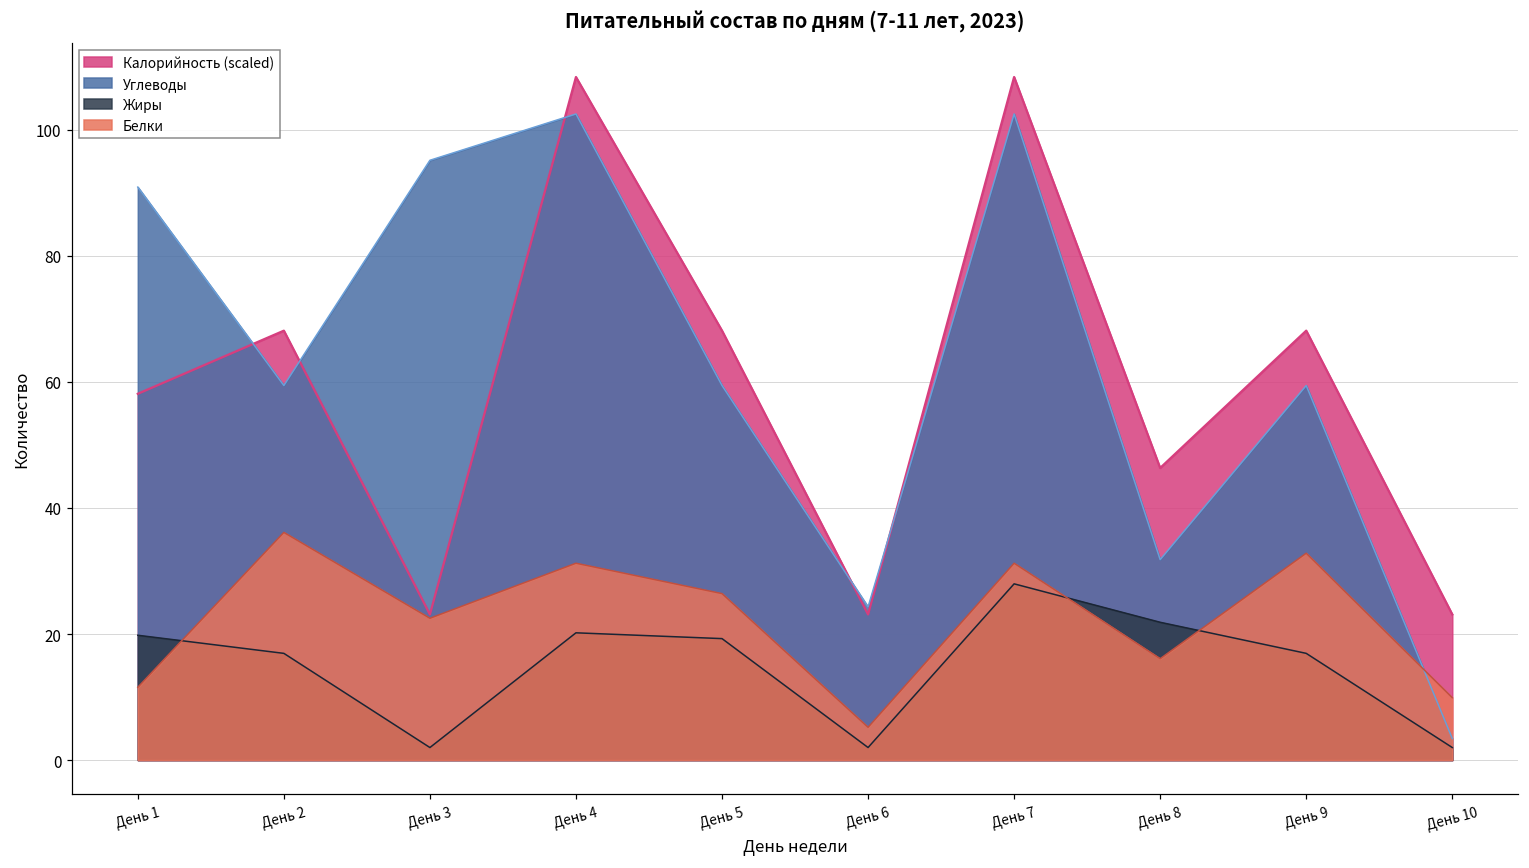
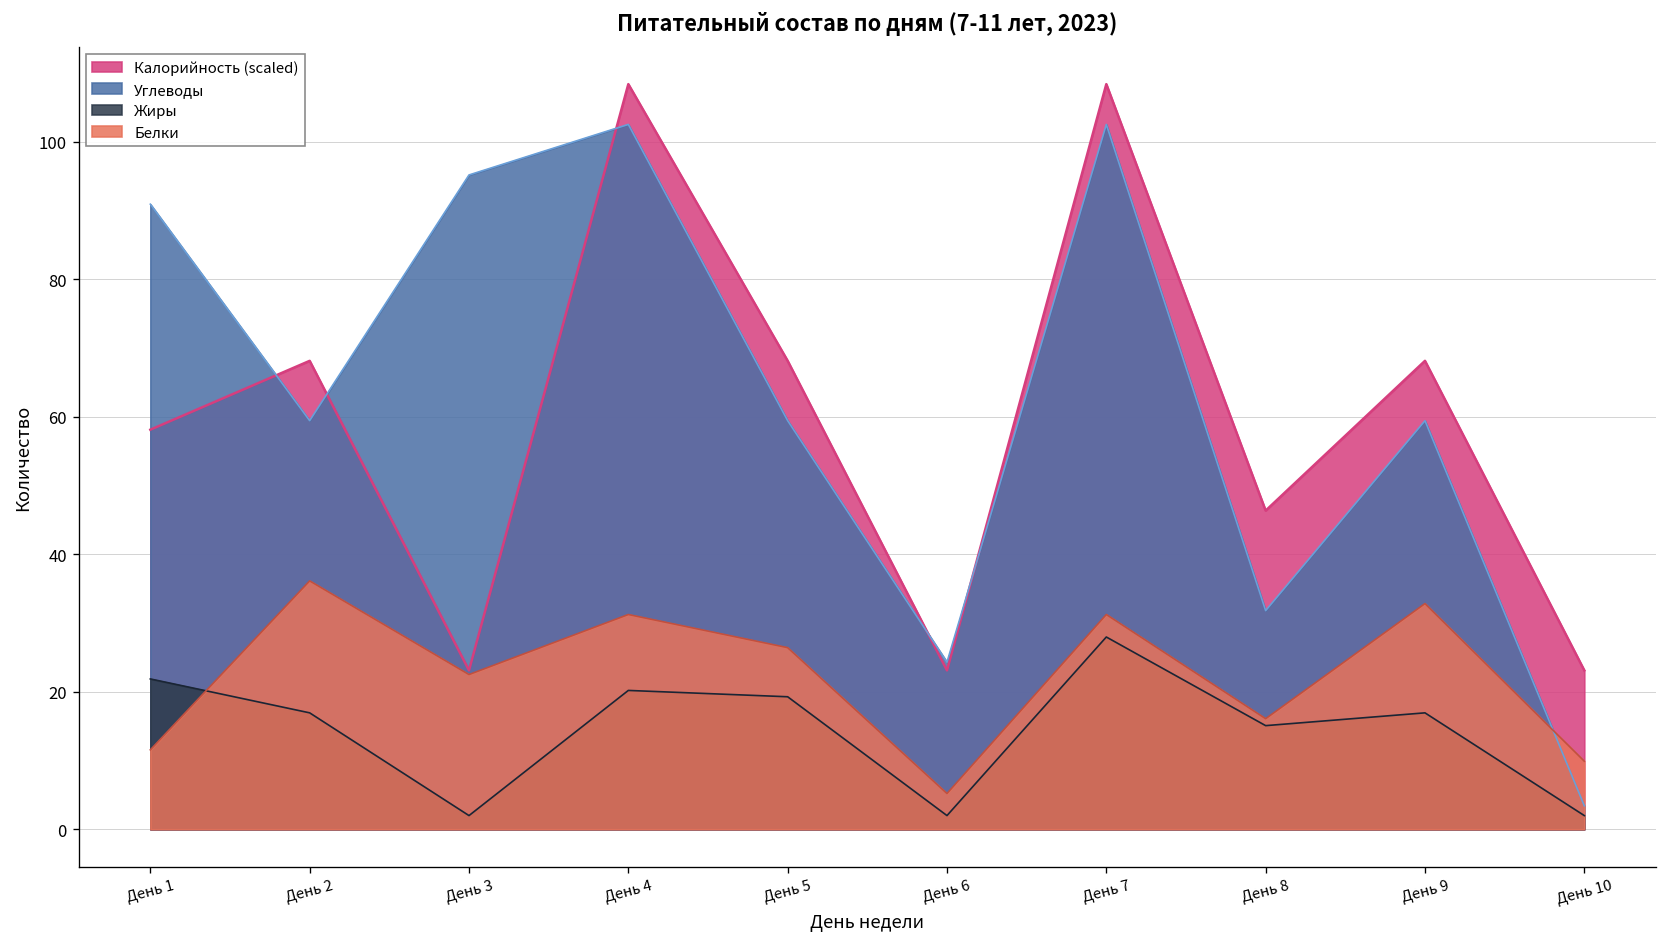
Жиры, День 1: 20 -> 22
Жиры, День 8: 22 -> 15
